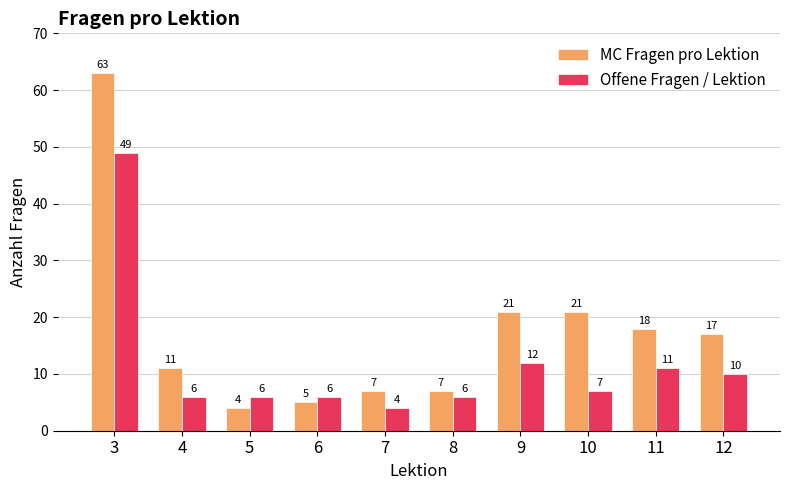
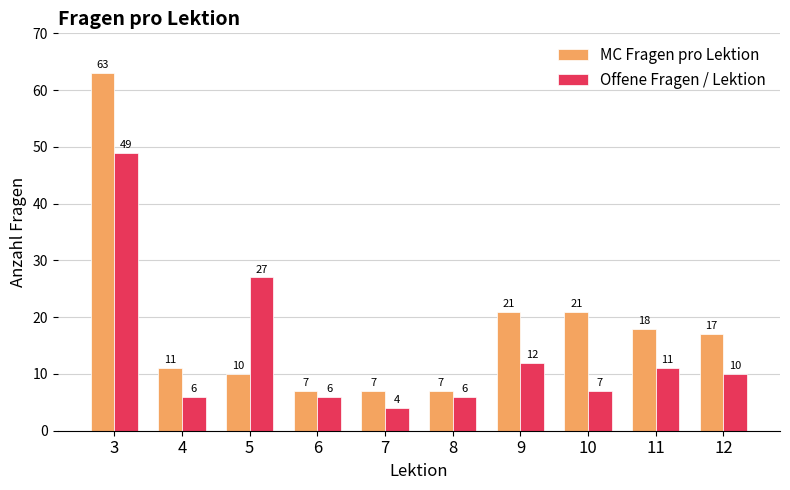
MC Fragen pro Lektion, 5: 4 -> 10
Offene Fragen / Lektion, 5: 6 -> 27
MC Fragen pro Lektion, 6: 5 -> 7
